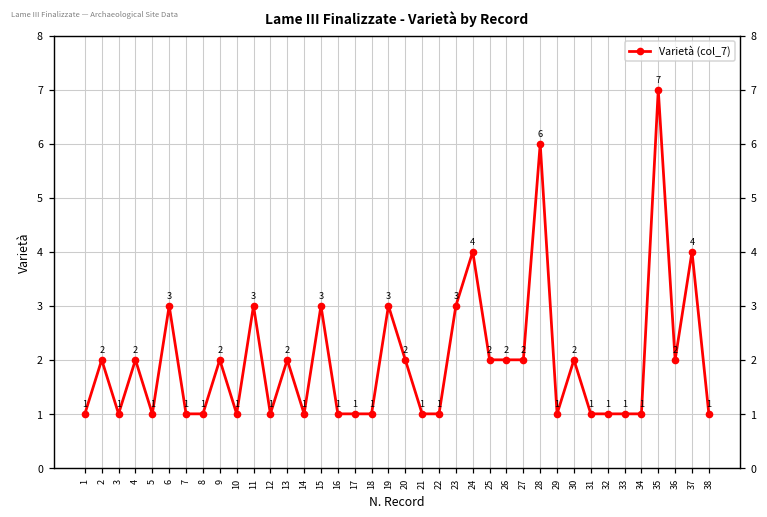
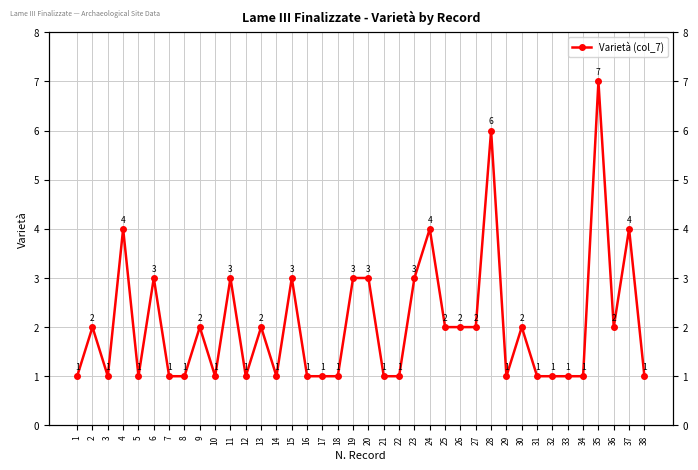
4: 2 -> 4
20: 2 -> 3
